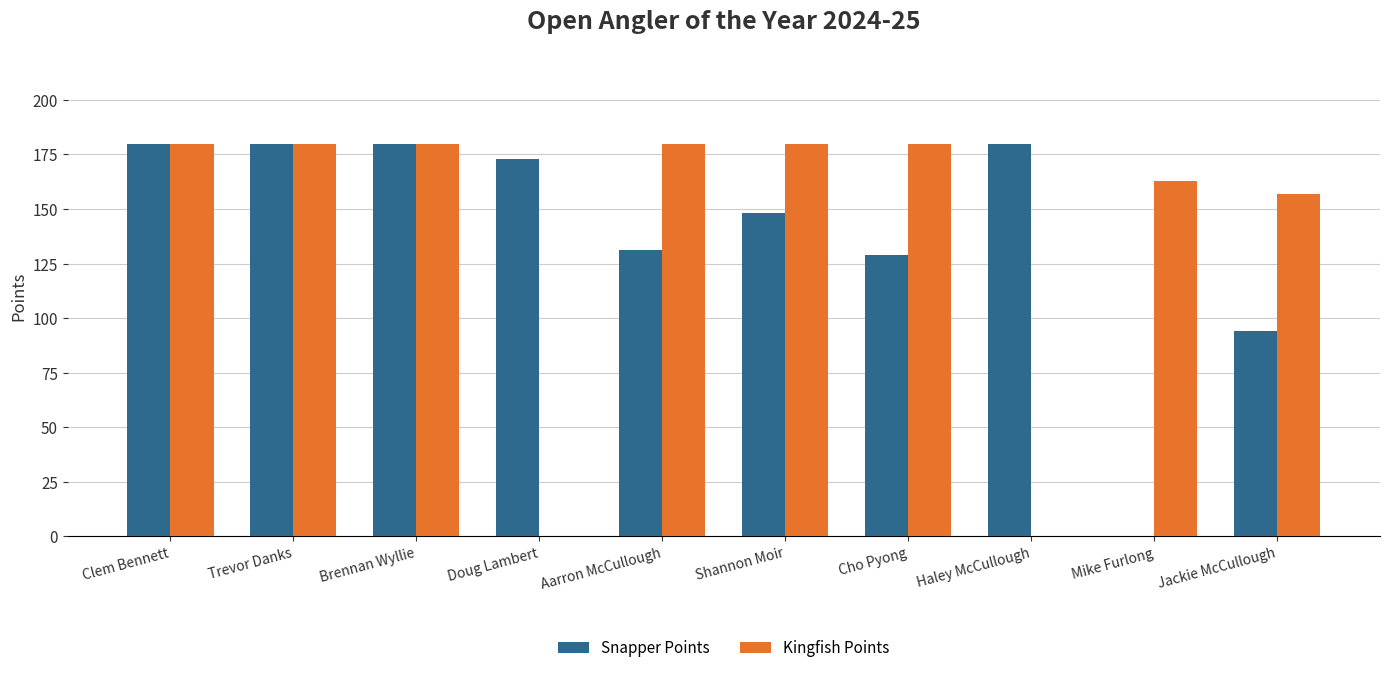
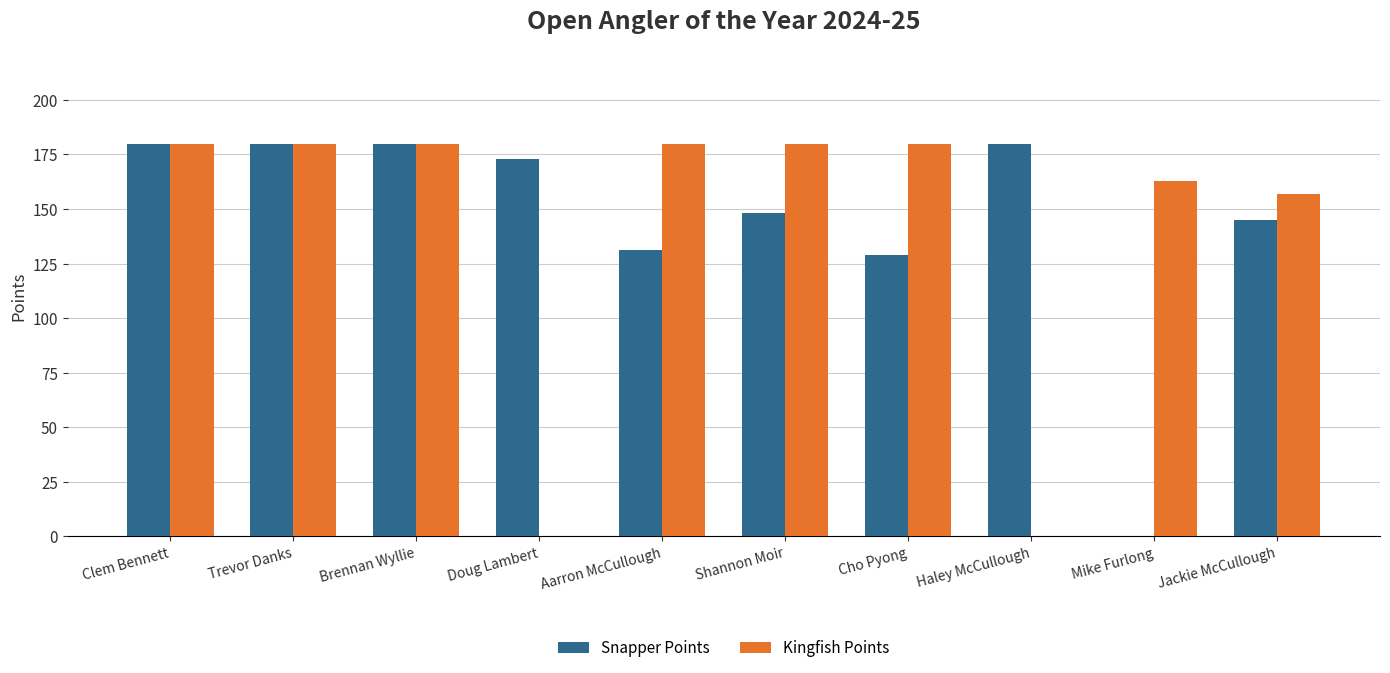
Snapper Points, Jackie McCullough: 94 -> 145
